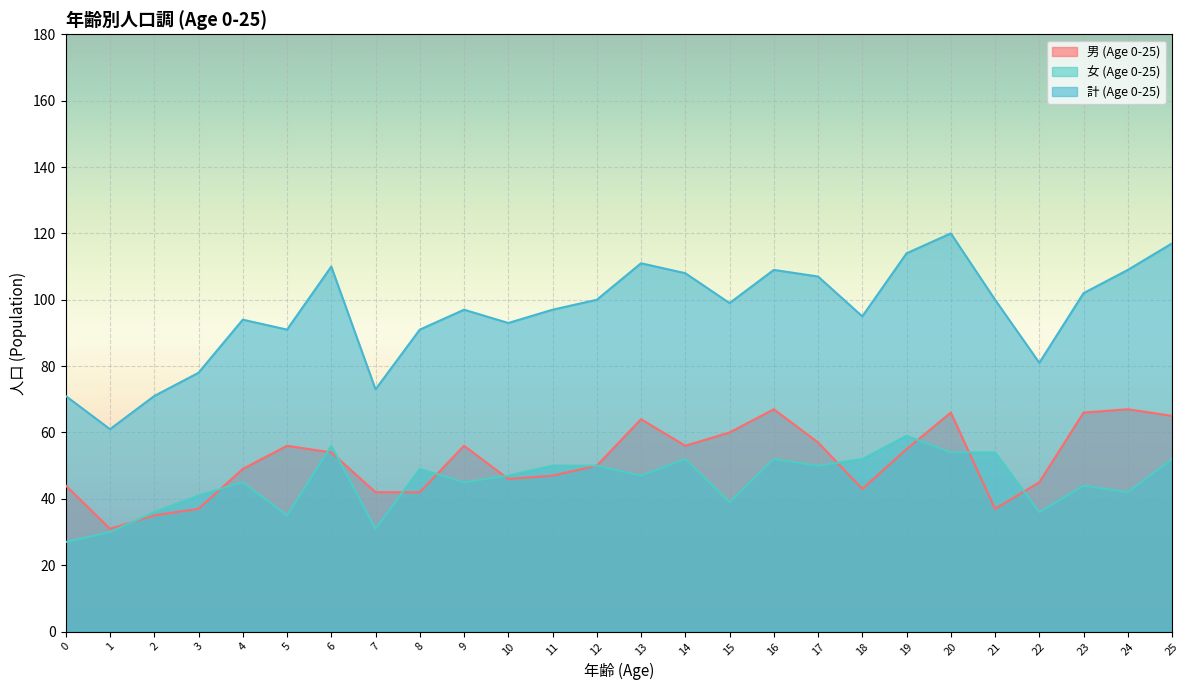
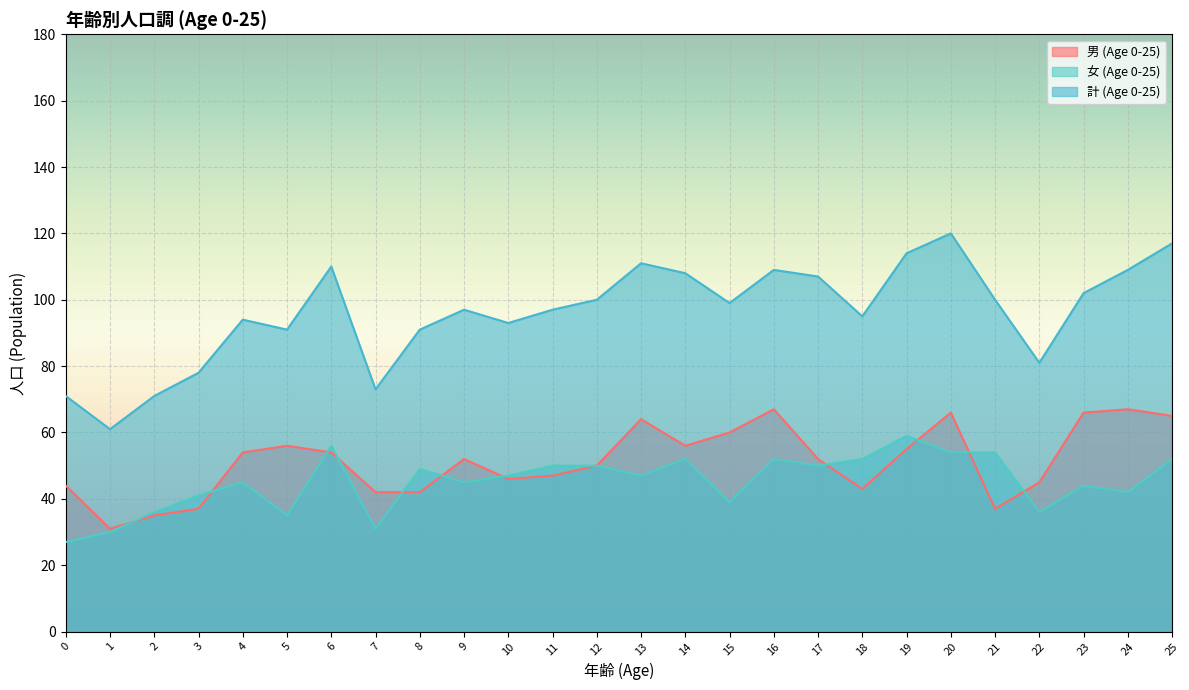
男 (Age 0-25), 4: 49 -> 54
男 (Age 0-25), 9: 56 -> 52
男 (Age 0-25), 17: 57 -> 52
